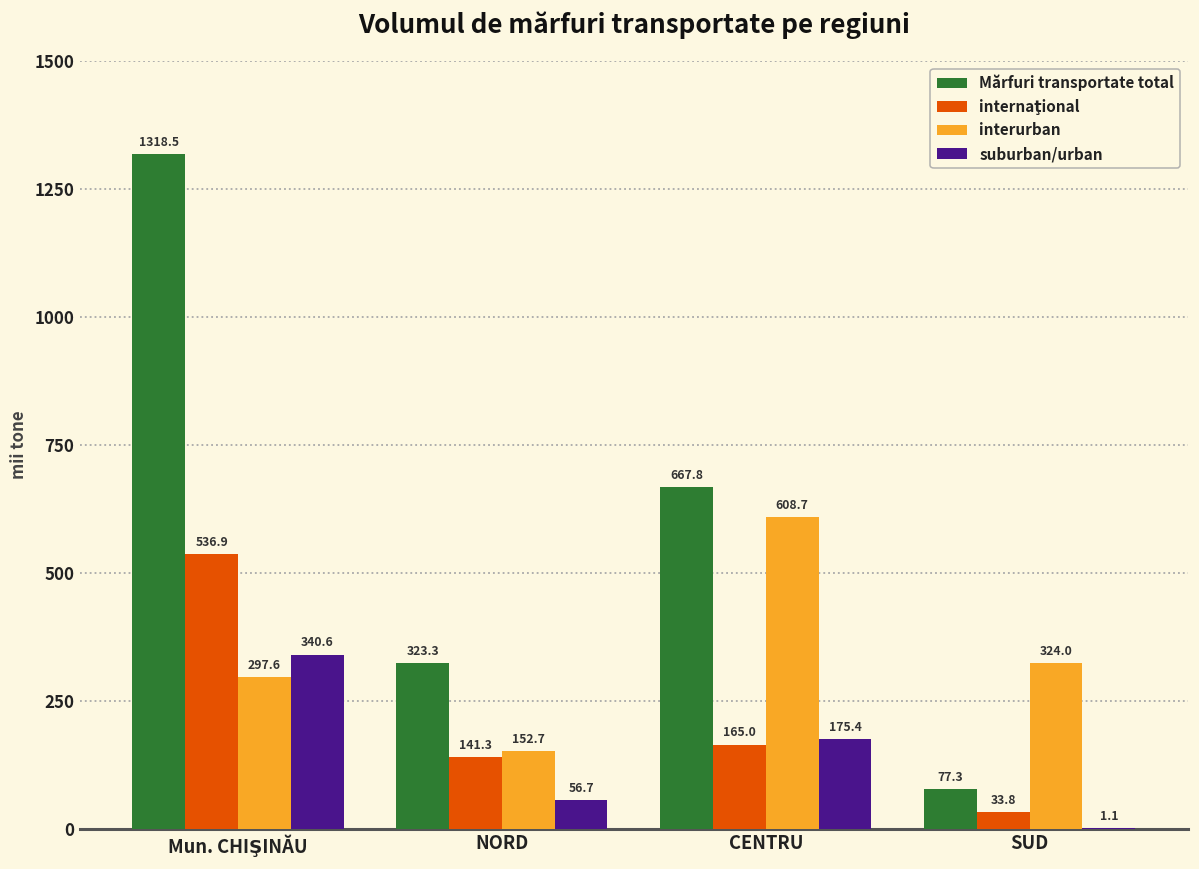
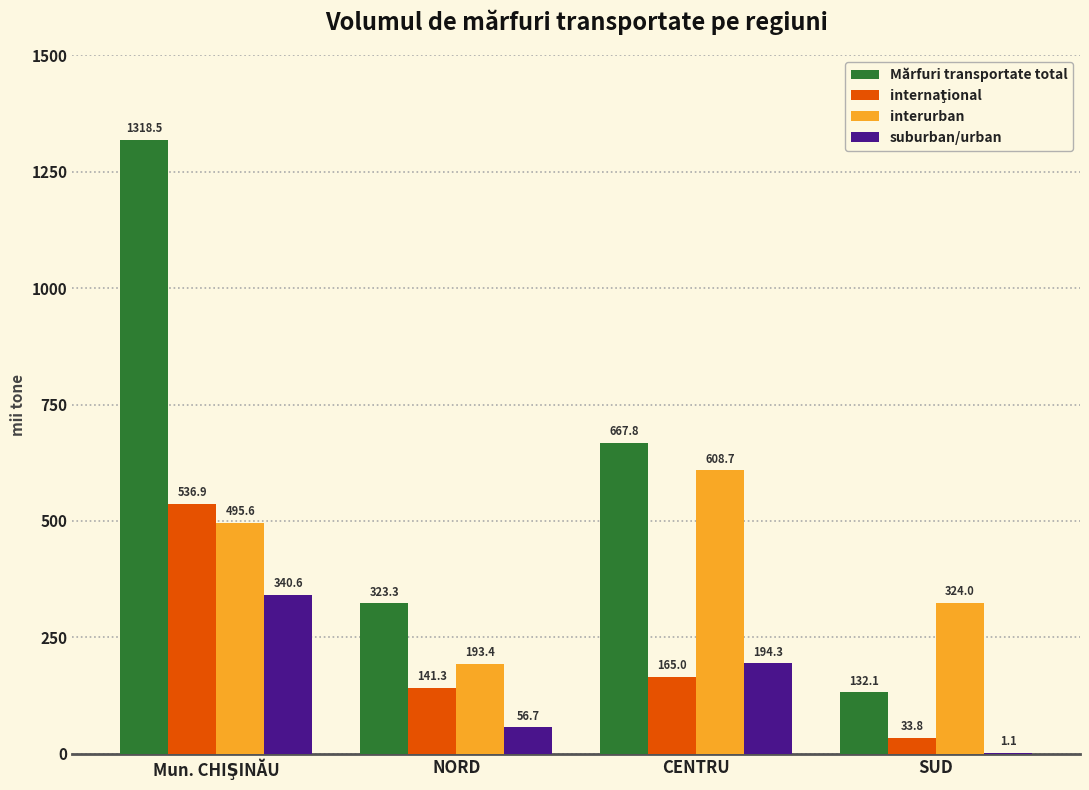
interurban, Mun. CHIŞINĂU: 297.6 -> 495.6
interurban, NORD: 152.7 -> 193.4
suburban/urban, CENTRU: 175.4 -> 194.3
Mărfuri transportate total, SUD: 77.3 -> 132.1
